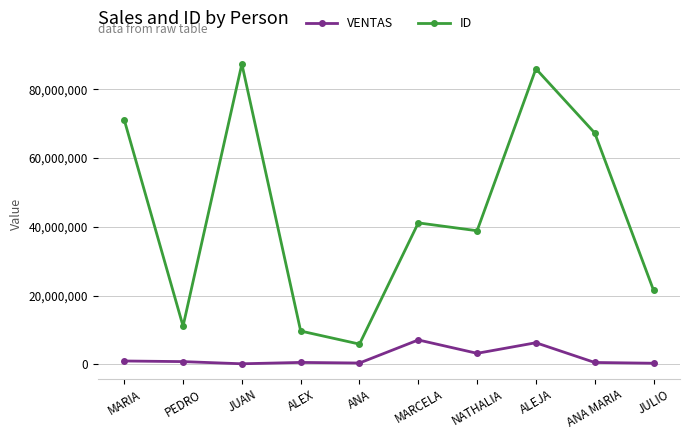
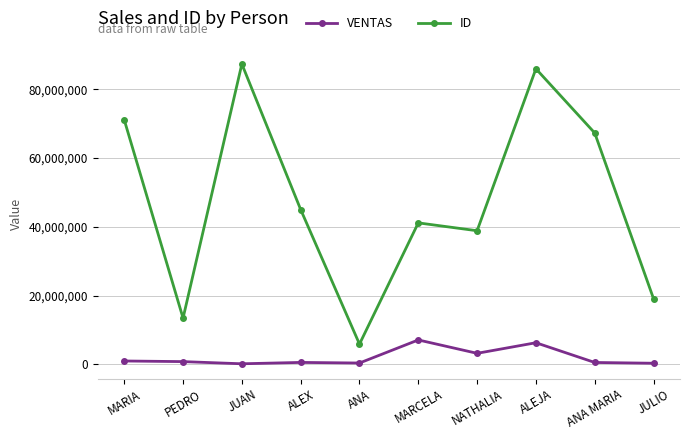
ID, PEDRO: 11,000,000 -> 13,000,000
ID, ALEX: 10,000,000 -> 45,000,000
ID, JULIO: 22,000,000 -> 19,000,000
